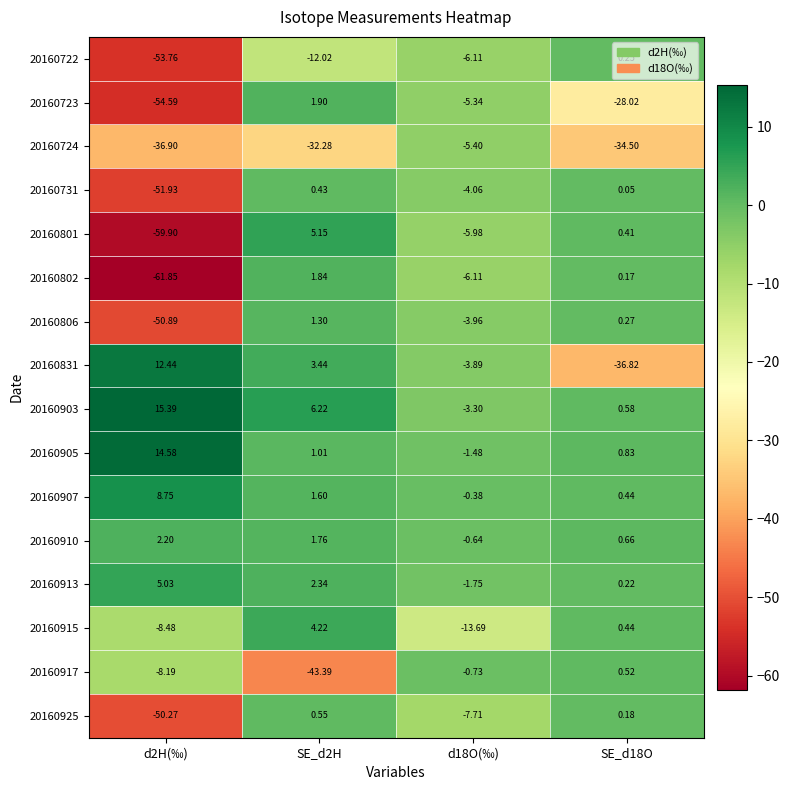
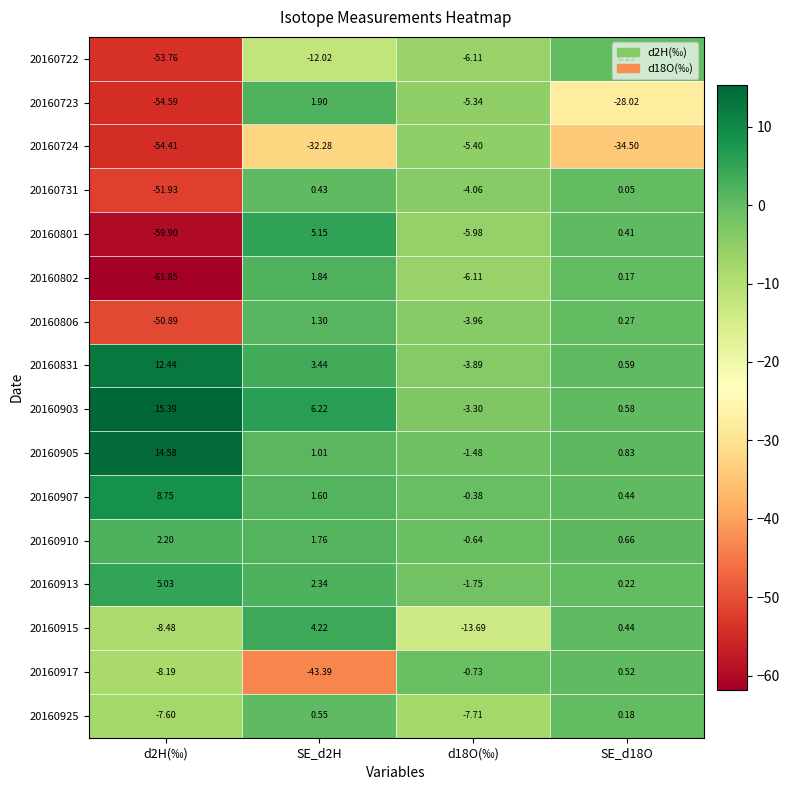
20160724, d2H(‰): -36.90 -> -54.41
20160831, SE_d18O: -36.82 -> 0.59
20160925, d2H(‰): -50.27 -> -7.60
